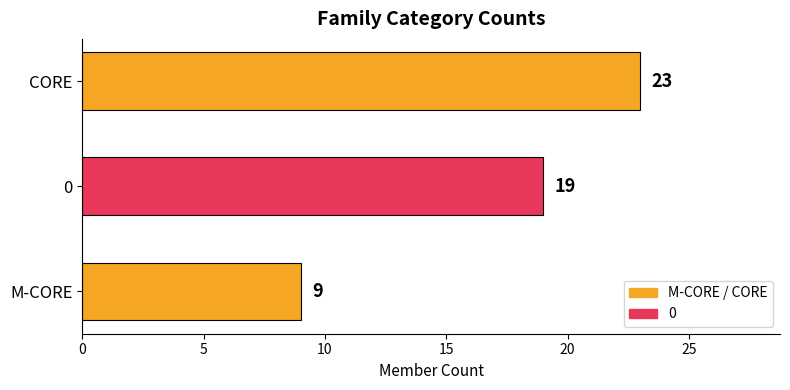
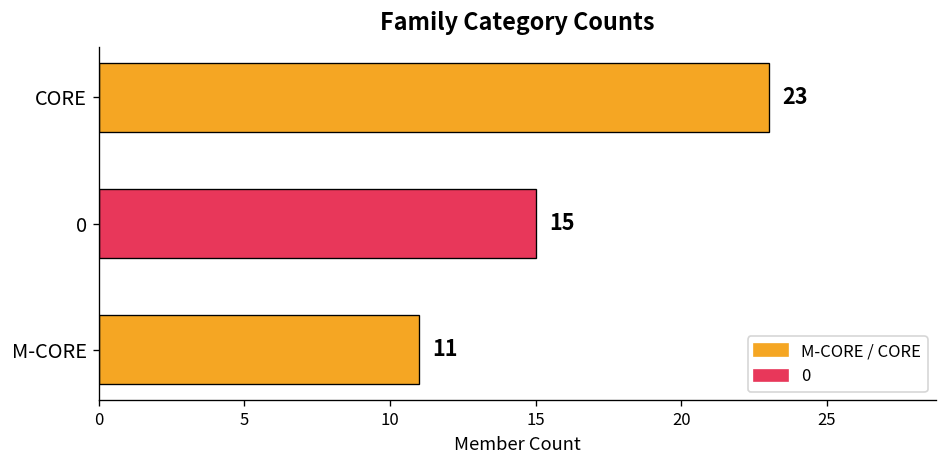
0: 19 -> 15
M-CORE: 9 -> 11
